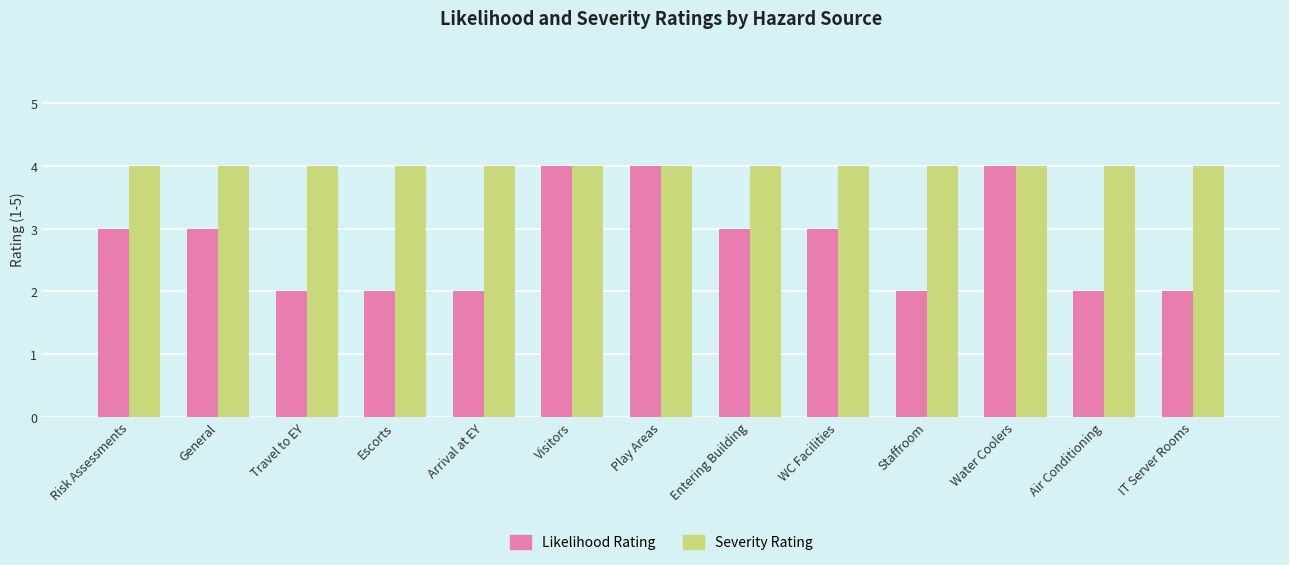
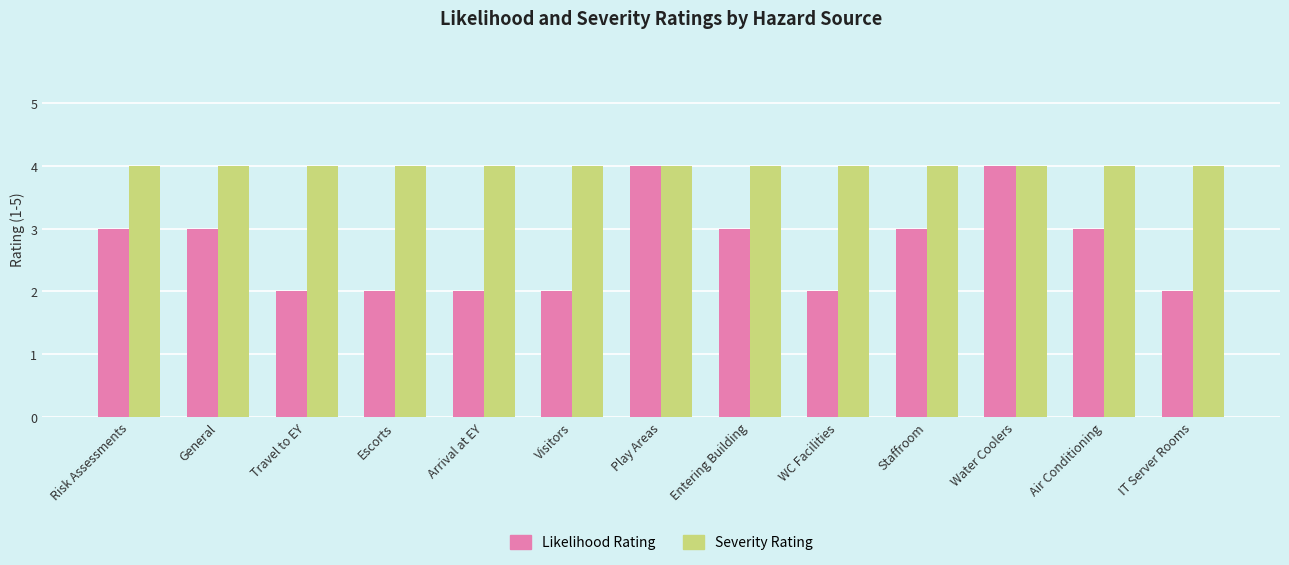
Likelihood Rating, Visitors: 4 -> 2
Likelihood Rating, WC Facilities: 3 -> 2
Likelihood Rating, Staffroom: 2 -> 3
Likelihood Rating, Air Conditioning: 2 -> 3
